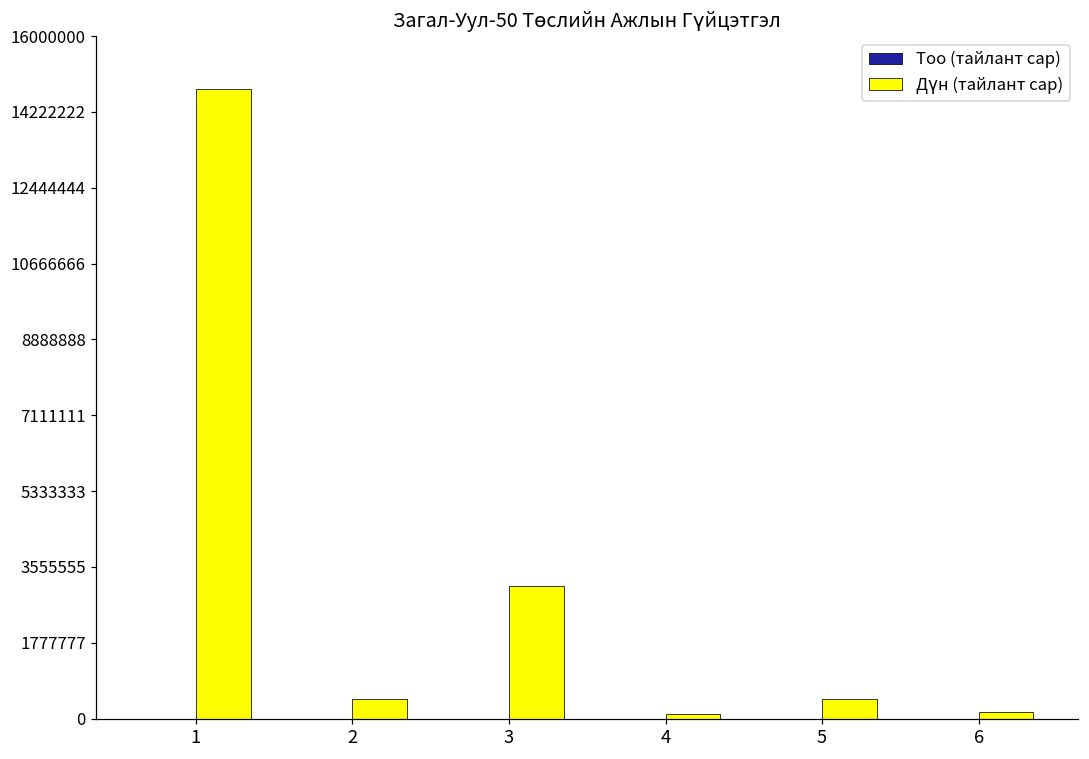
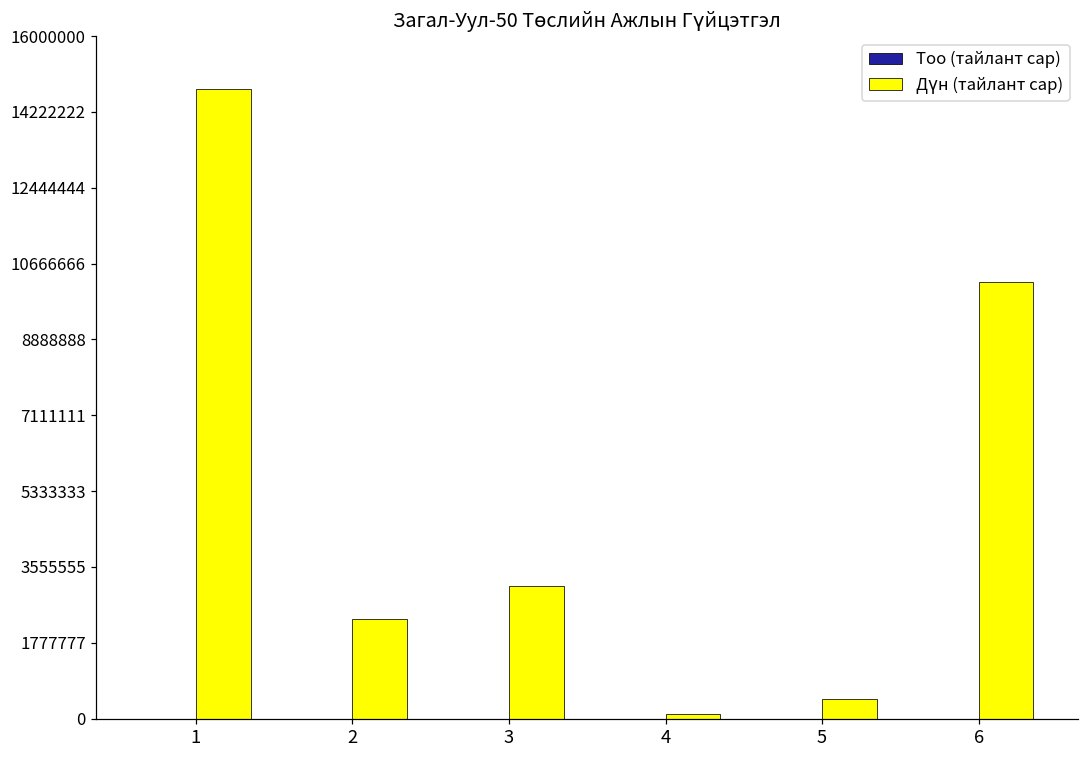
Дүн (тайлант сар), 2: 500000 -> 2300000
Дүн (тайлант сар), 6: 200000 -> 10200000
